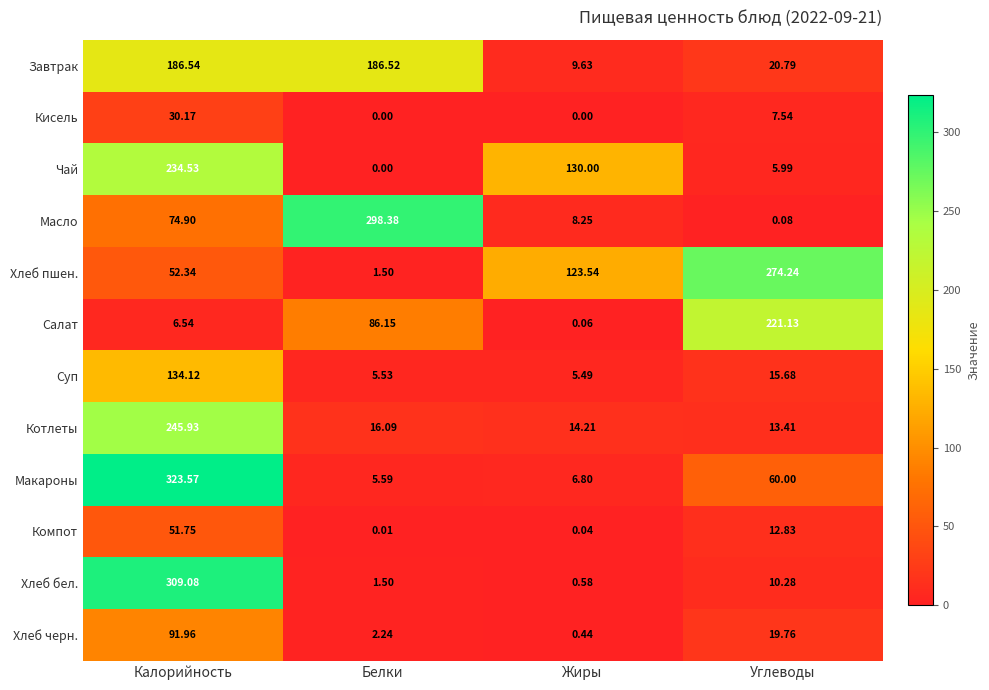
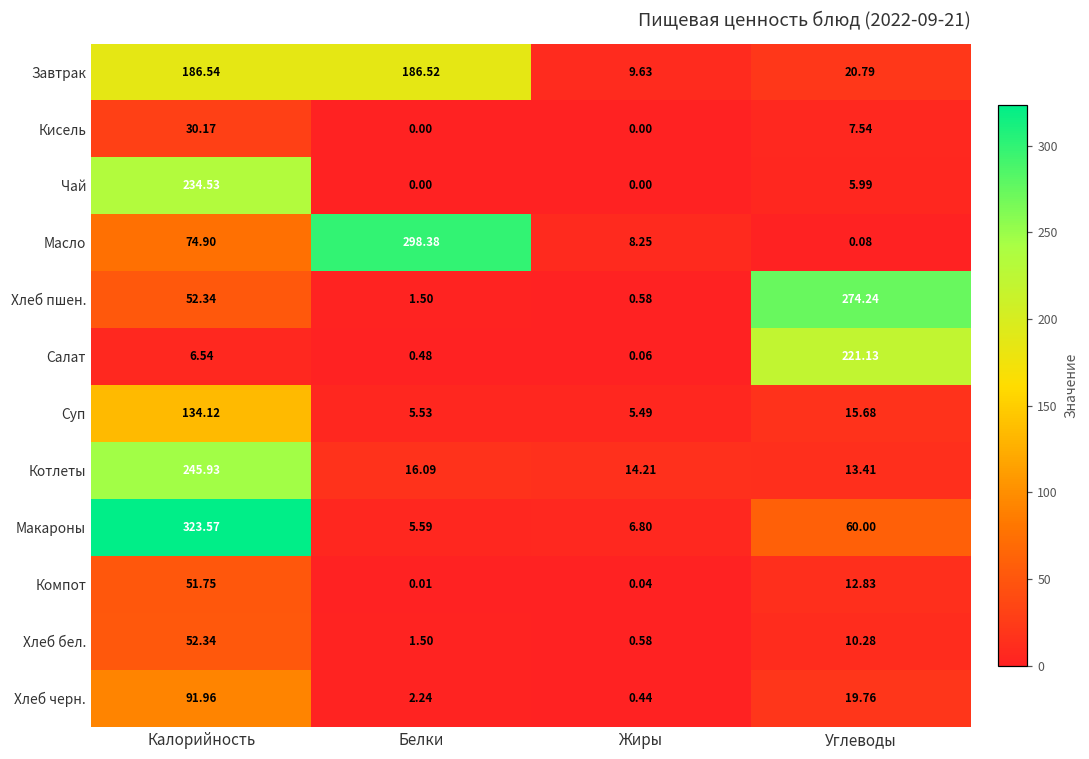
Чай, Жиры: 130.00 -> 0.00
Хлеб пшен., Жиры: 123.54 -> 0.58
Салат, Белки: 86.15 -> 0.48
Хлеб бел., Калорийность: 309.08 -> 52.34
